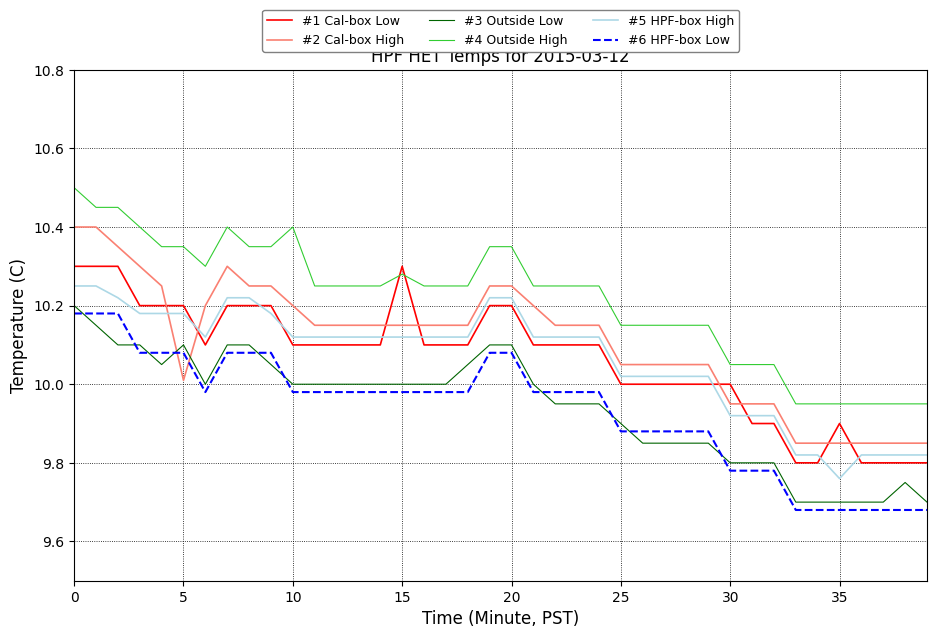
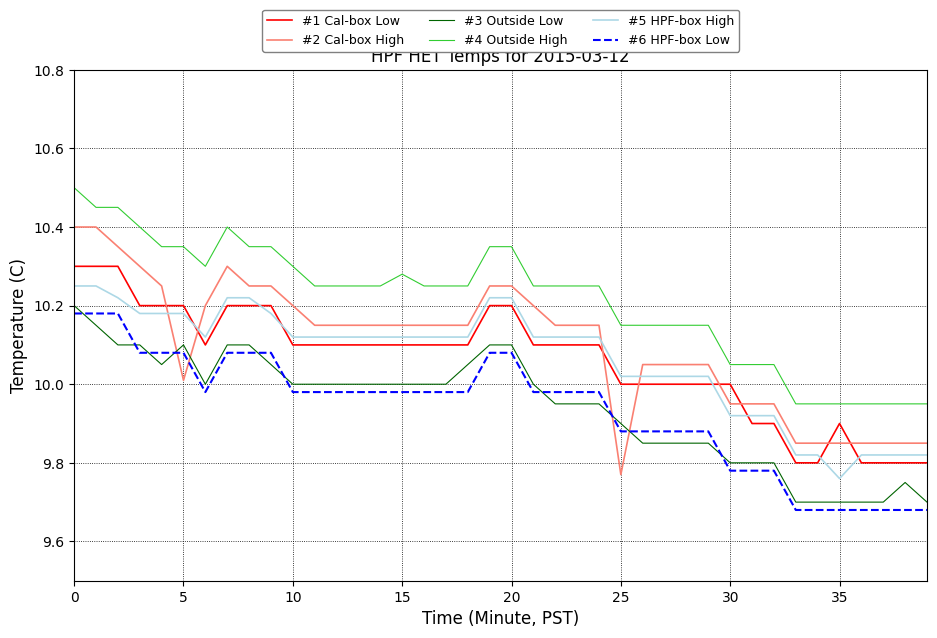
#4 Outside High, 10: 10.4 -> 10.3
#1 Cal-box Low, 15: 10.3 -> 10.1
#2 Cal-box High, 25: 10.05 -> 9.77
